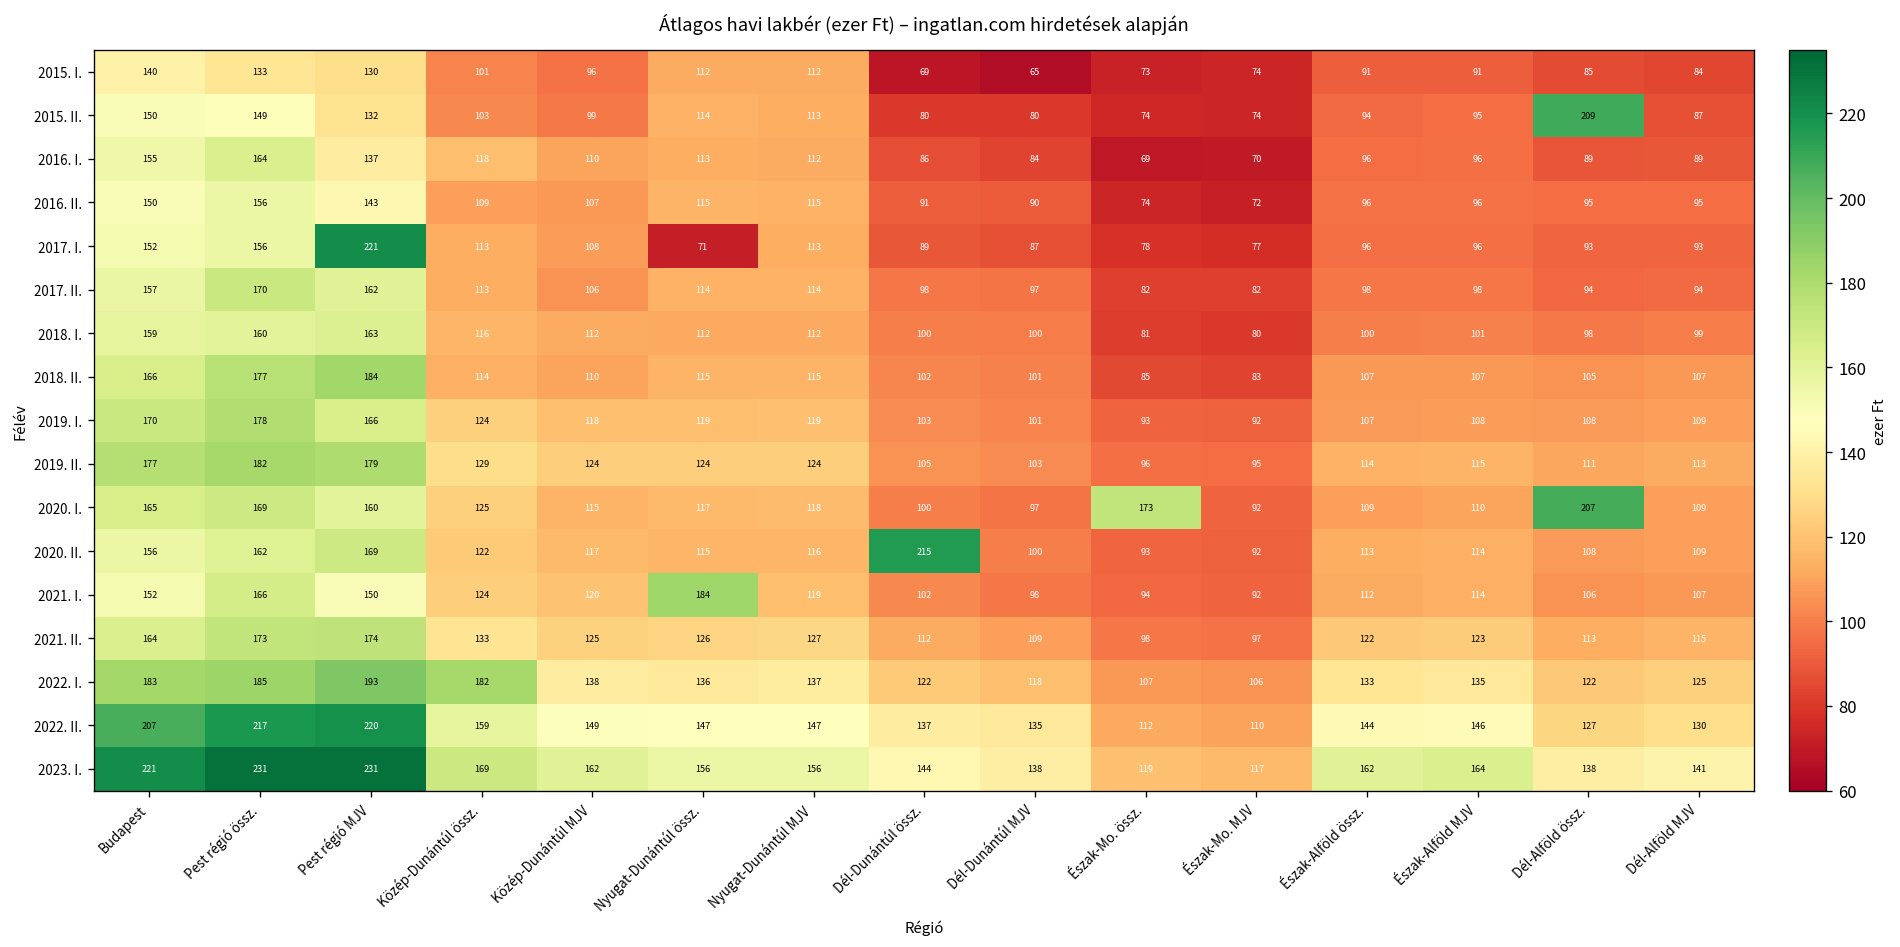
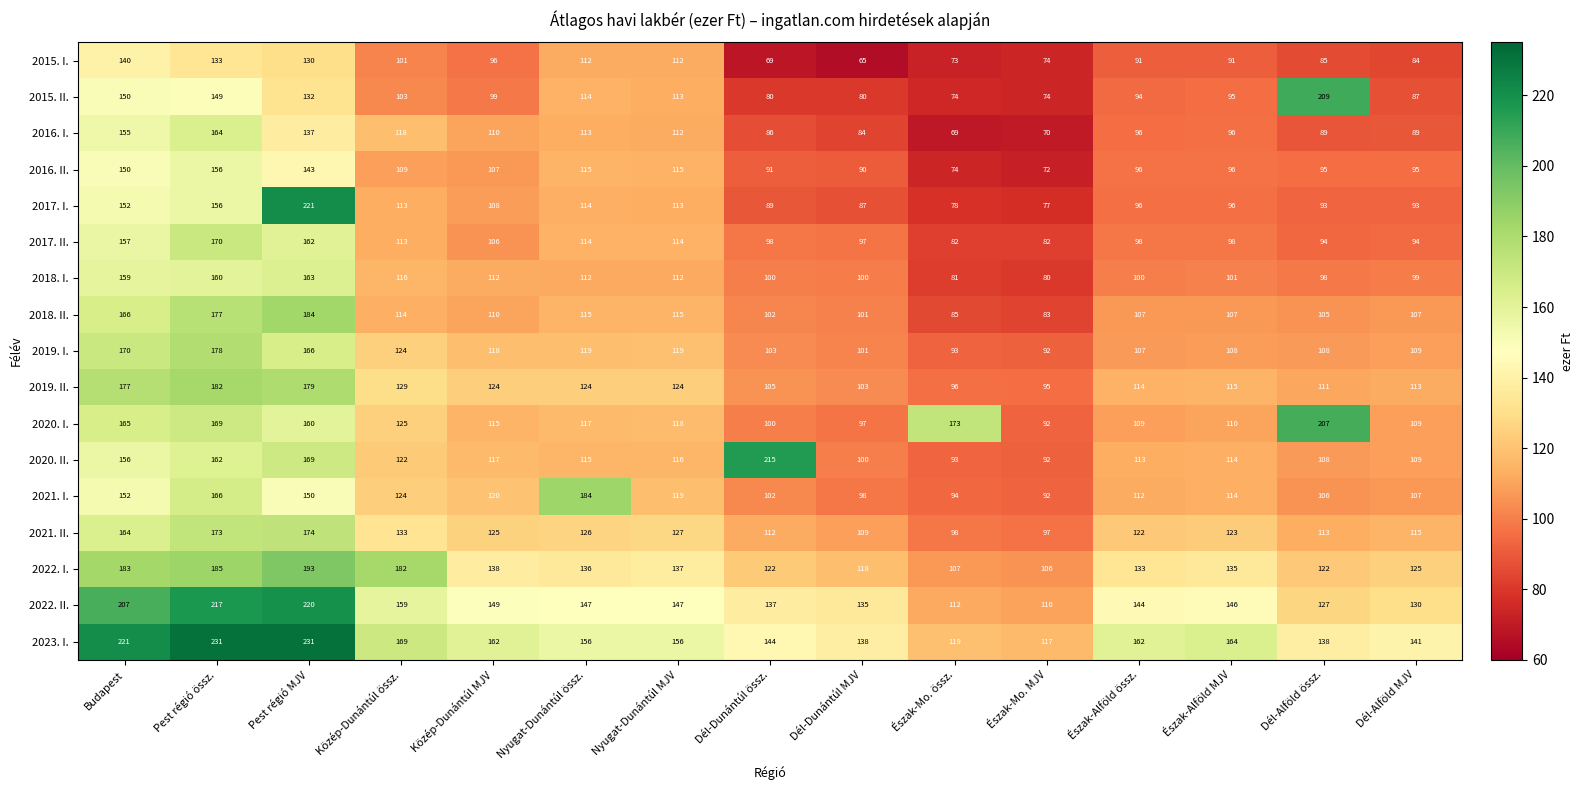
2017. I., Nyugat-Dunántúl össz.: 71 -> 114
